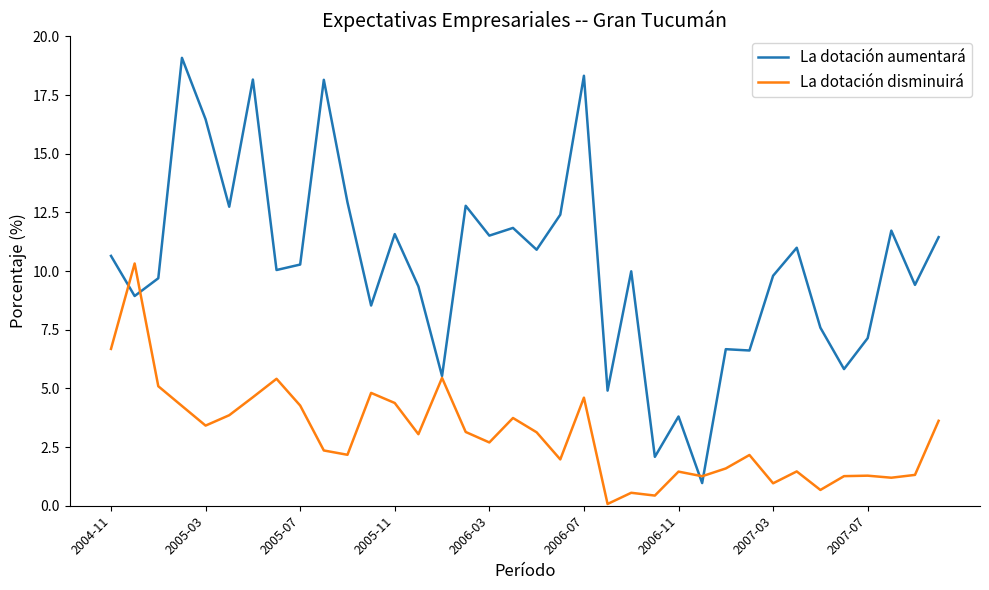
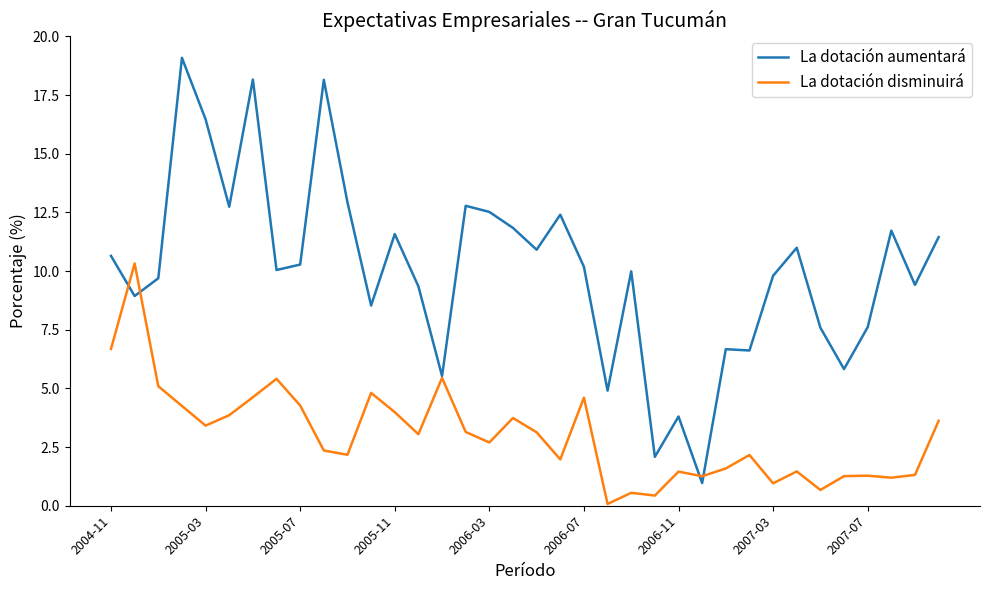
La dotación disminuirá, 2005-11: 4.4 -> 4.0
La dotación aumentará, 2006-03: 11.5 -> 12.5
La dotación aumentará, 2006-07: 18.3 -> 10.2
La dotación aumentará, 2007-07: 7.1 -> 7.6
